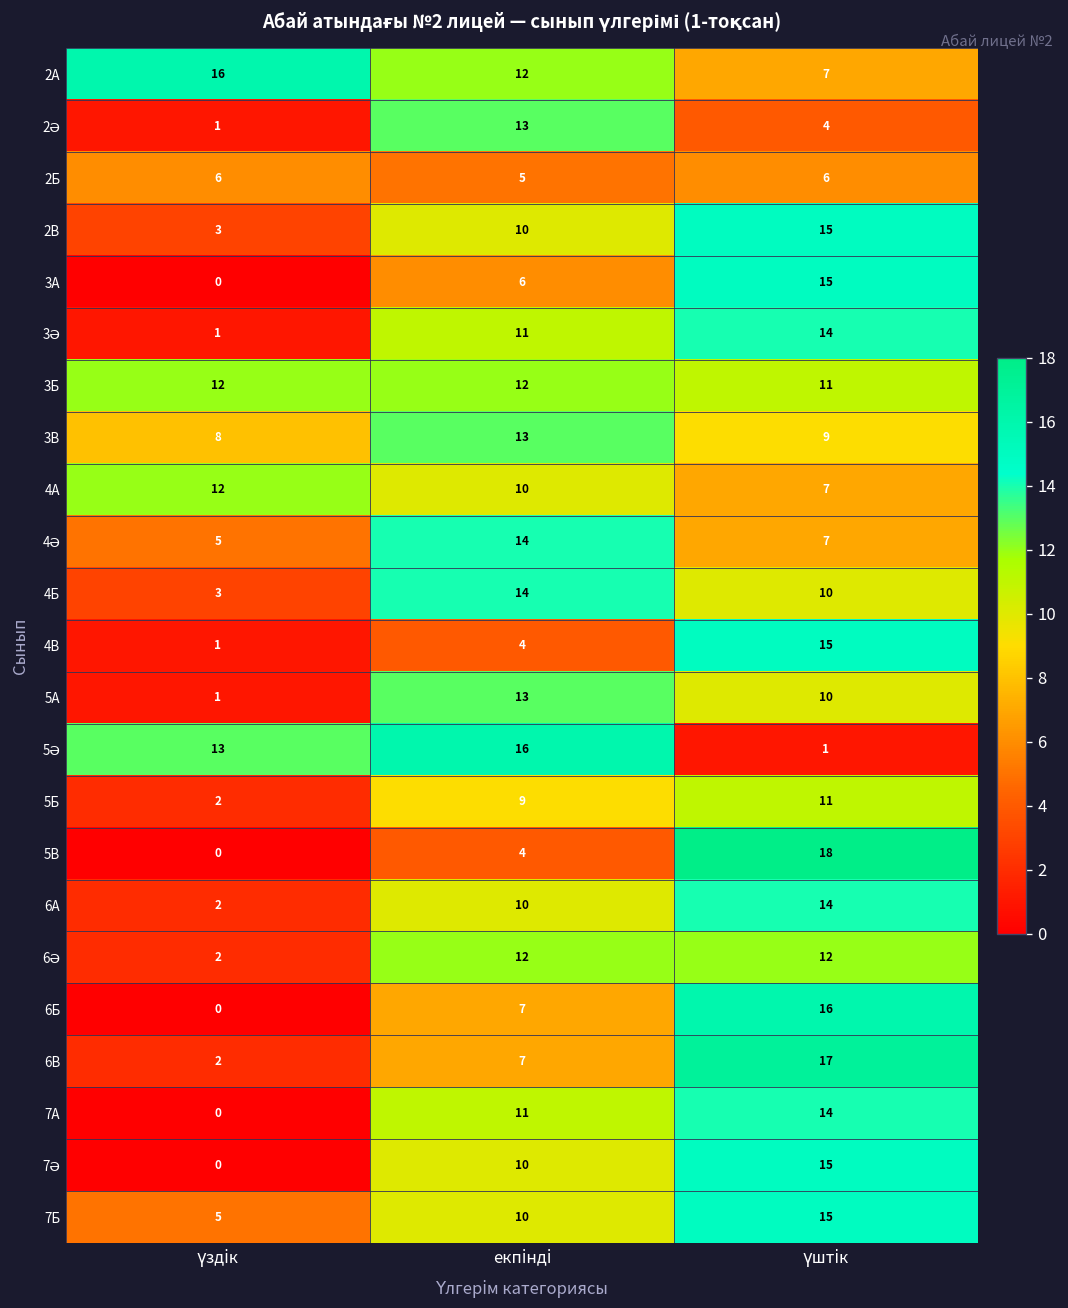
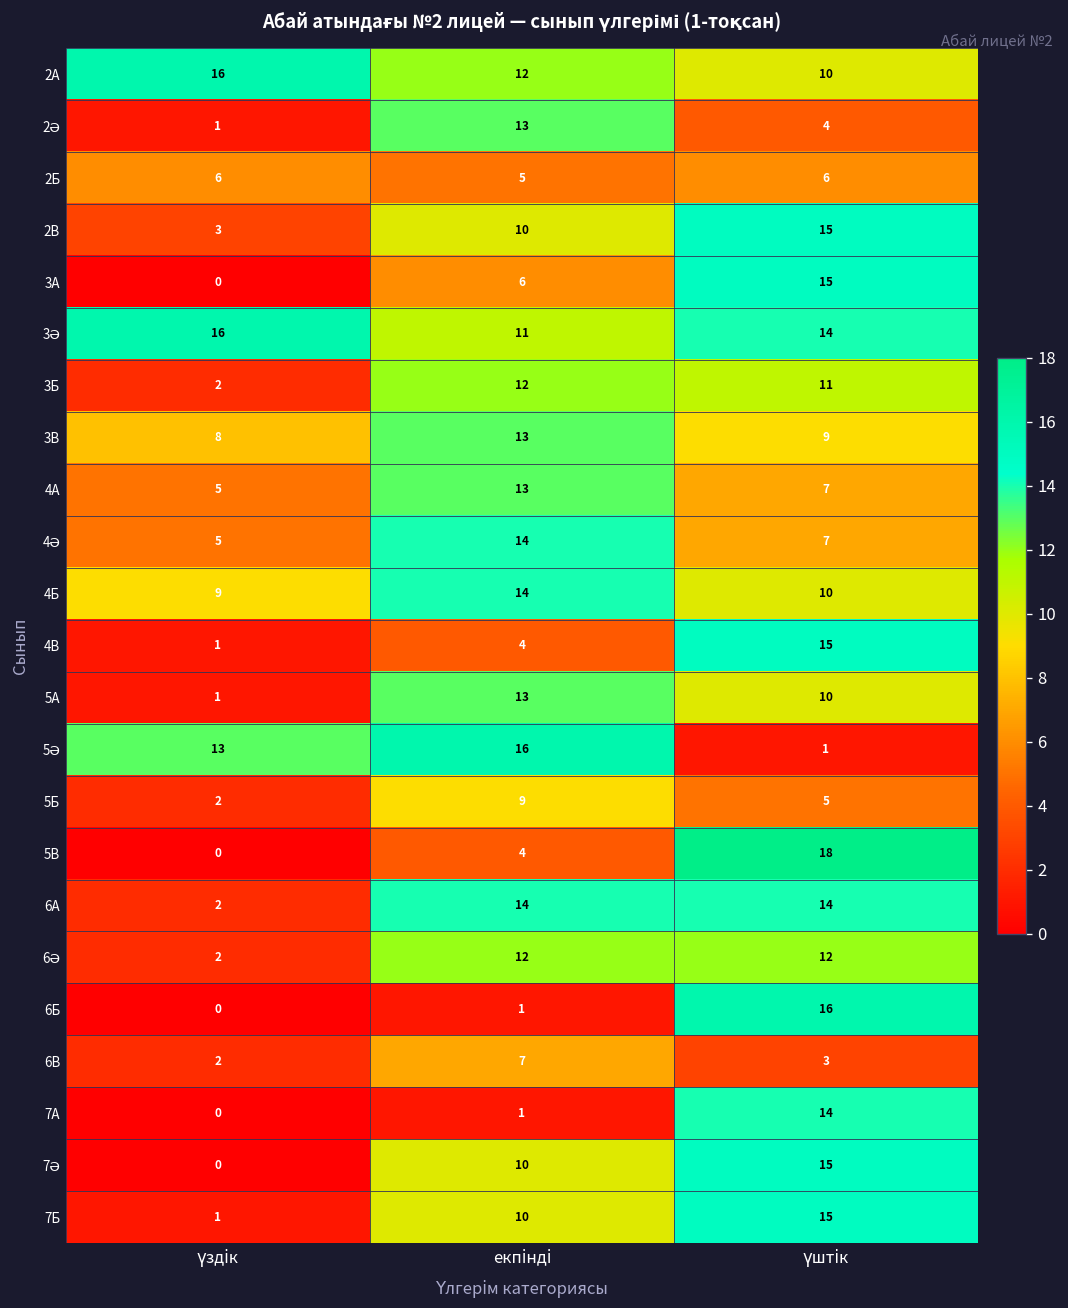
2А, үштік: 7 -> 10
3Ә, үздік: 1 -> 16
3Б, үздік: 12 -> 2
4А, үздік: 12 -> 5
4А, екпінді: 10 -> 13
4Б, үздік: 3 -> 9
5Б, үштік: 11 -> 5
6А, екпінді: 10 -> 14
6Б, екпінді: 7 -> 1
6В, үштік: 17 -> 3
7А, екпінді: 11 -> 1
7Б, үздік: 5 -> 1
